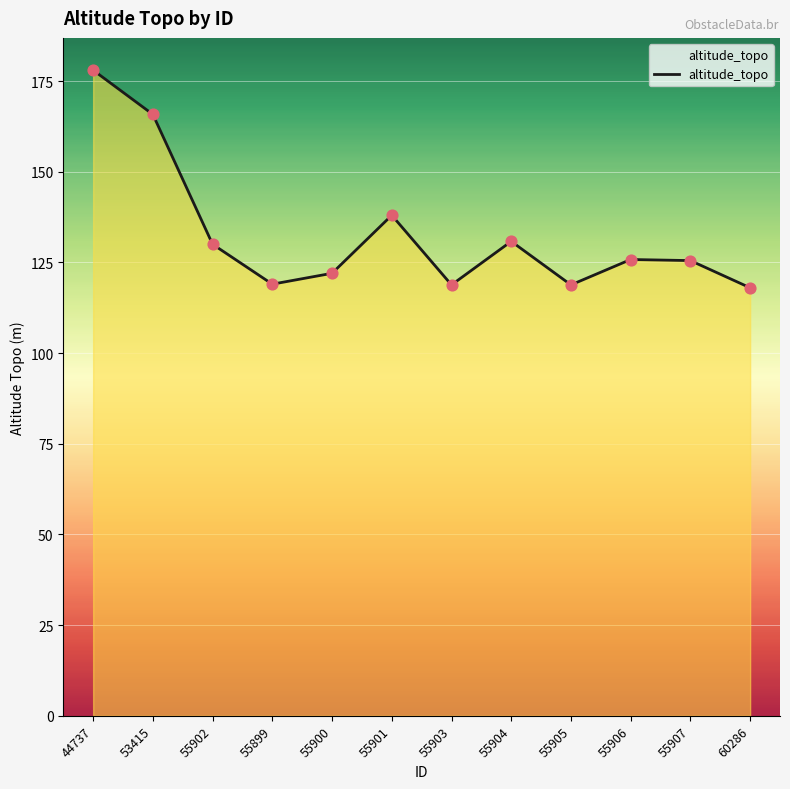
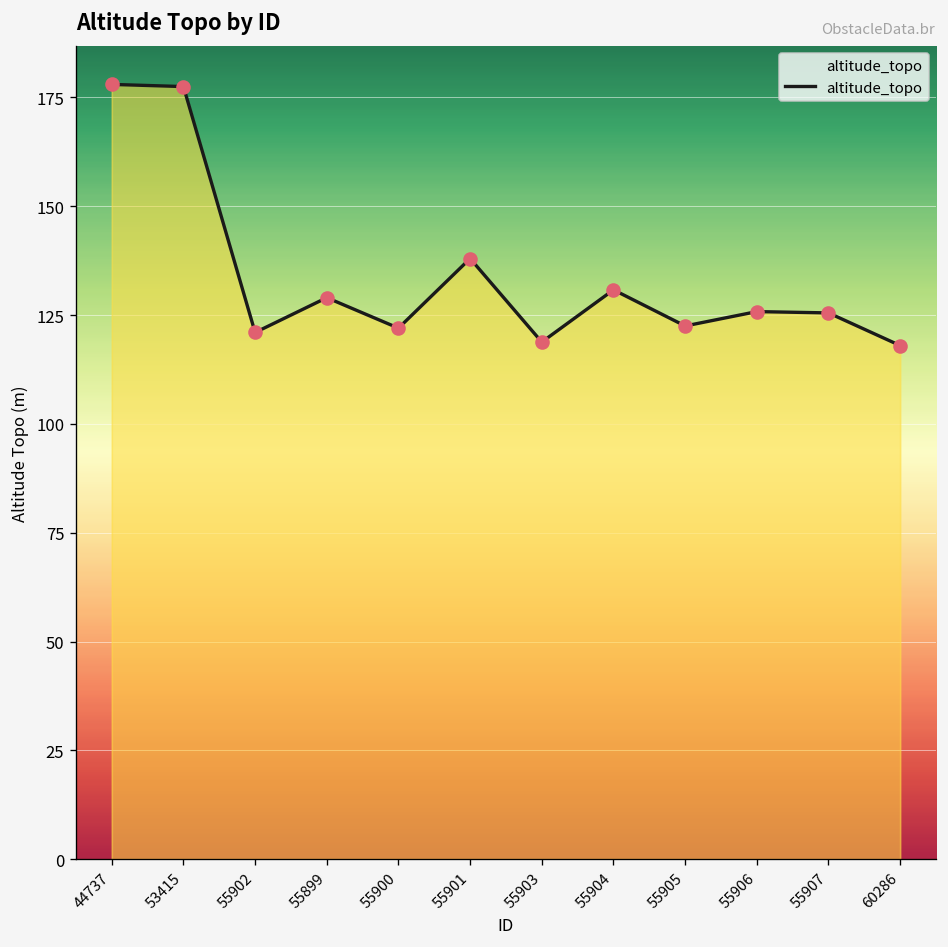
53415: 166 -> 178
55902: 130 -> 121
55899: 119 -> 129
55905: 119 -> 123
